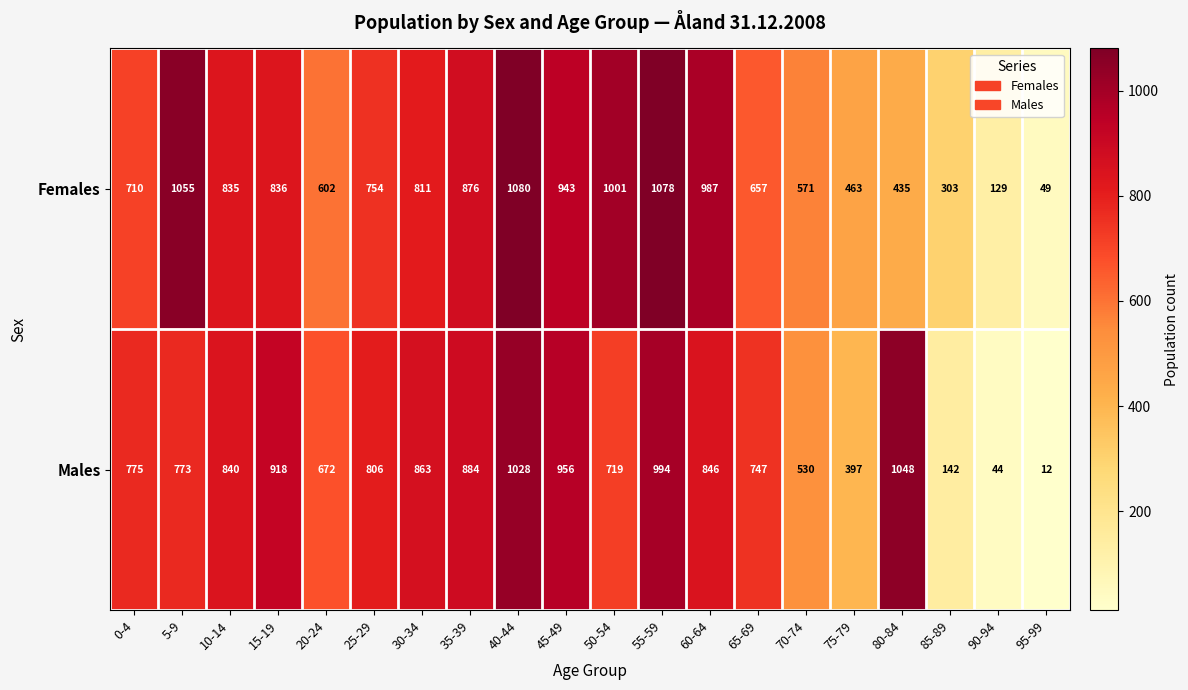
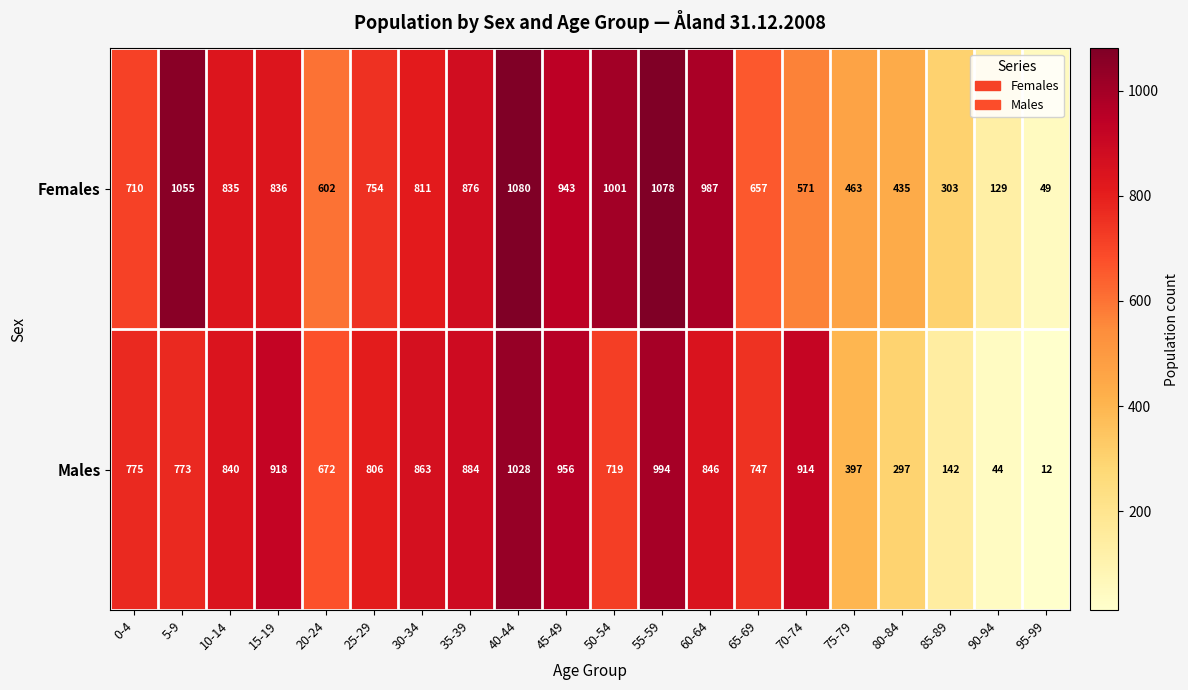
Males, 70-74: 530 -> 914
Males, 80-84: 1048 -> 297
